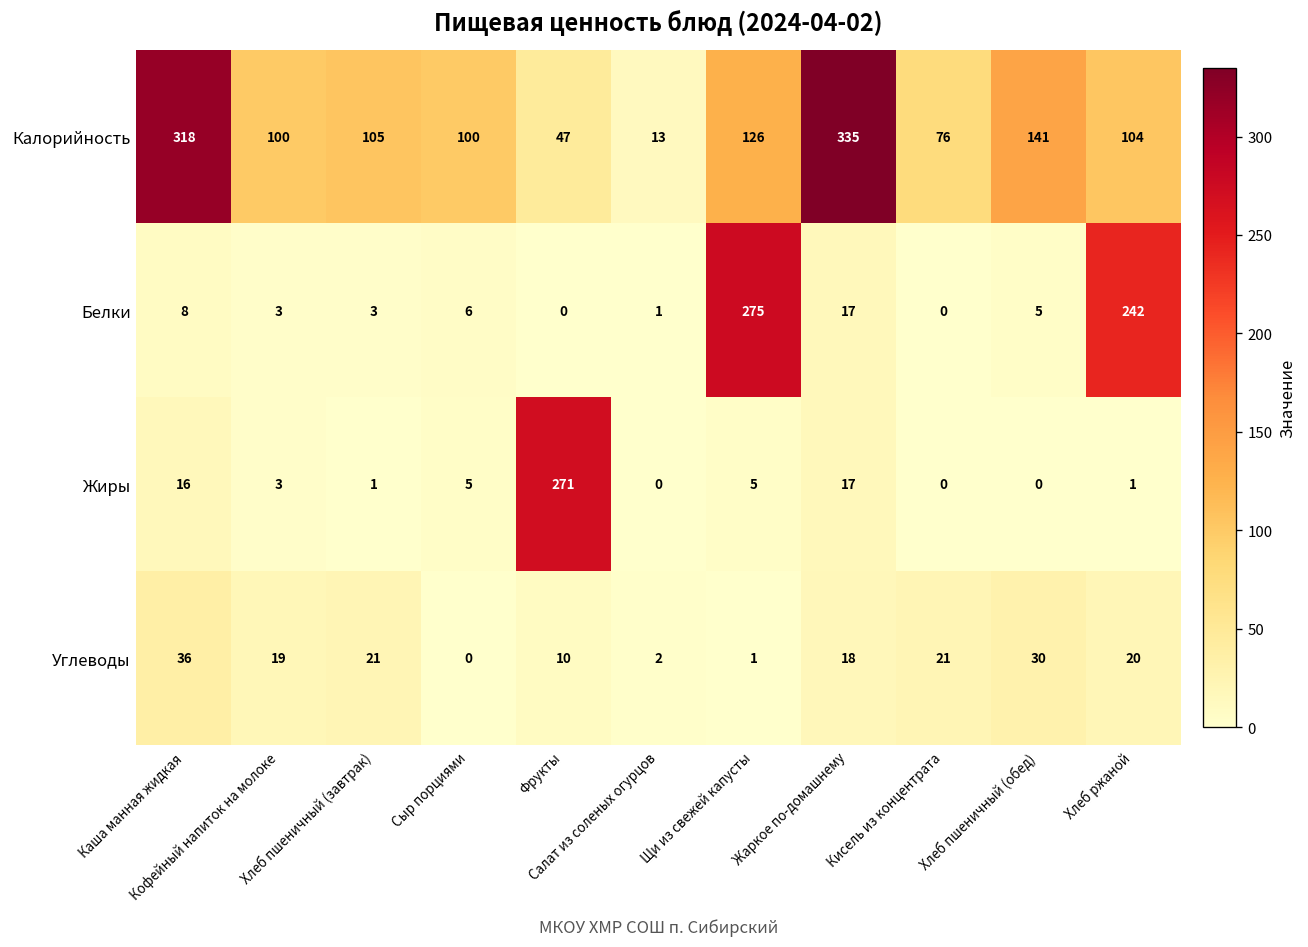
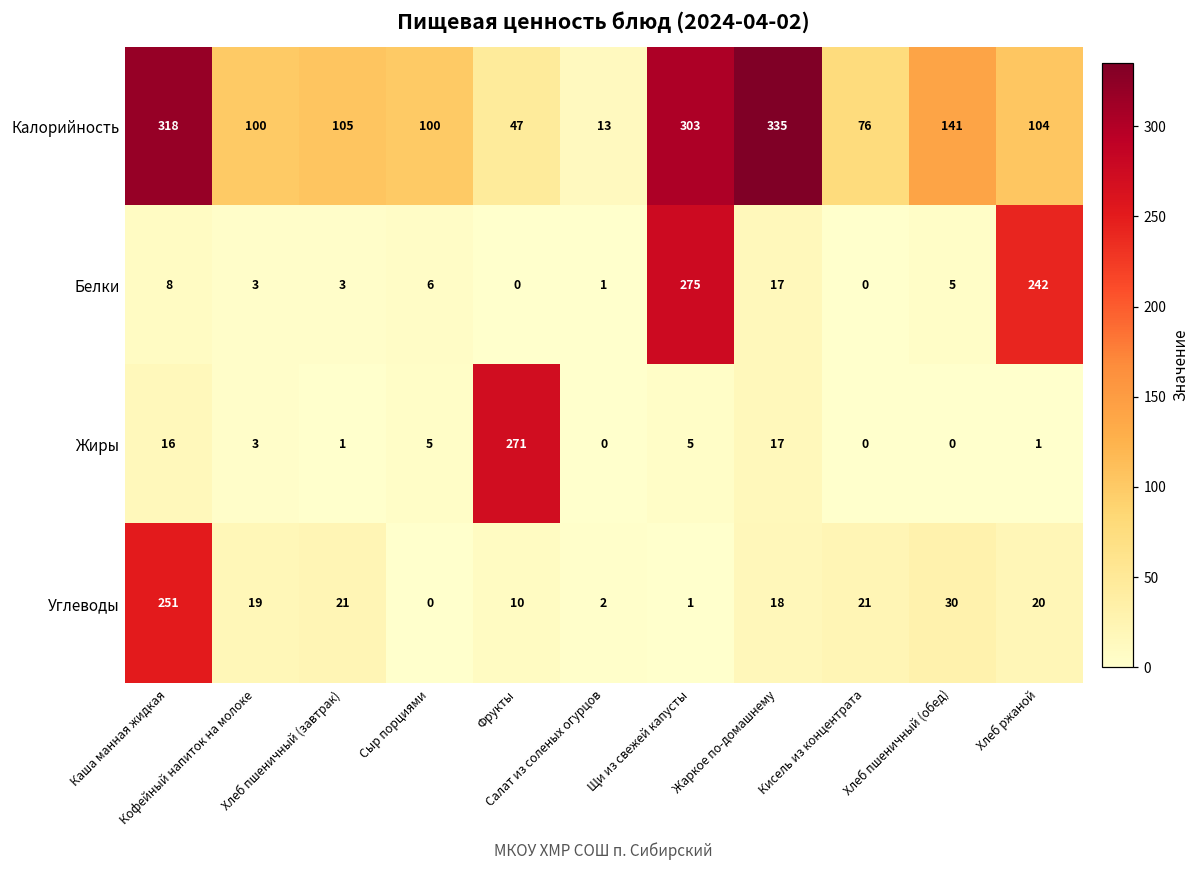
Калорийность, Щи из свежей капусты: 126 -> 303
Углеводы, Каша манная жидкая: 36 -> 251
